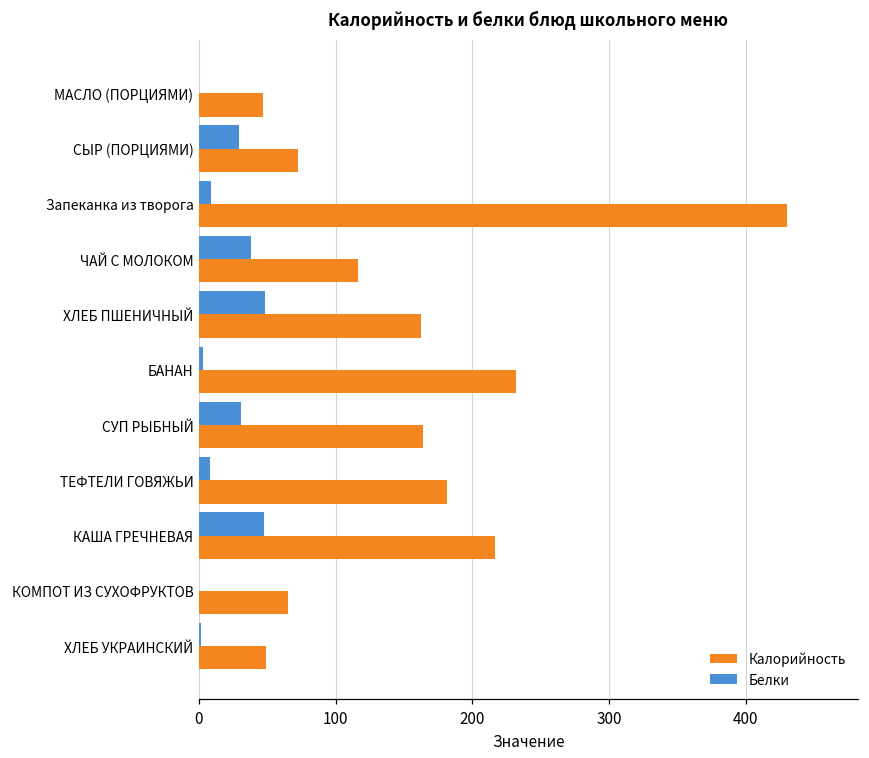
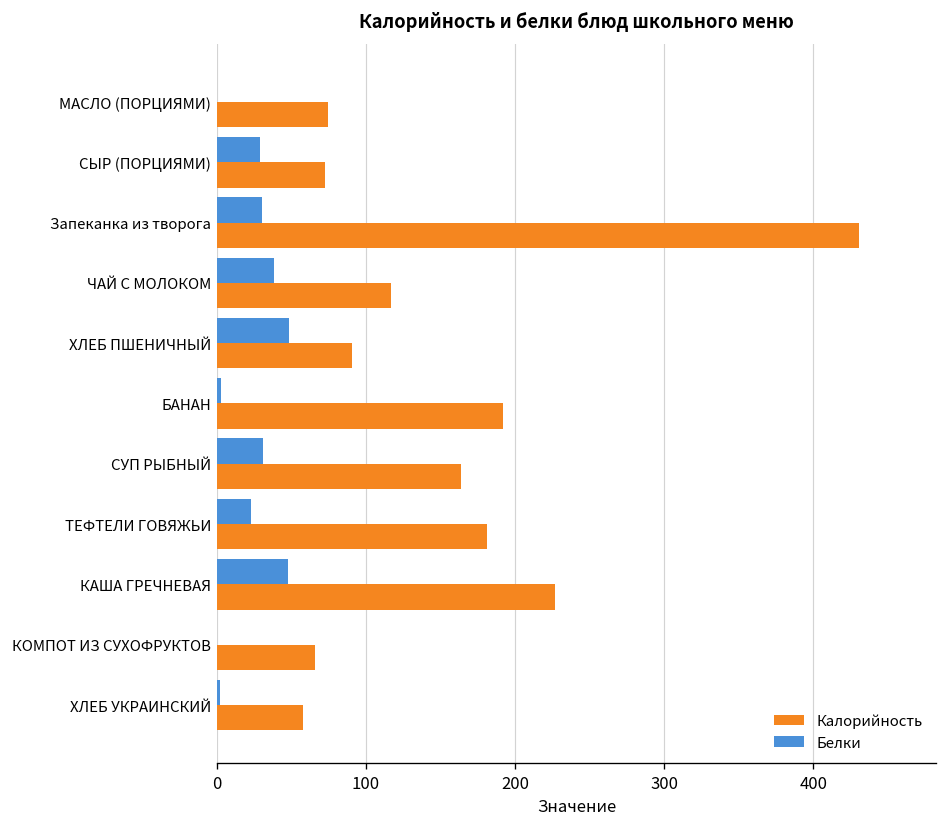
Калорийность, МАСЛО (ПОРЦИЯМИ): 47 -> 75
Белки, Запеканка из творога: 9 -> 31
Калорийность, ХЛЕБ ПШЕНИЧНЫЙ: 162 -> 90
Калорийность, БАНАН: 232 -> 192
Белки, ТЕФТЕЛИ ГОВЯЖЬИ: 8 -> 23
Калорийность, КАША ГРЕЧНЕВАЯ: 217 -> 227
Калорийность, ХЛЕБ УКРАИНСКИЙ: 49 -> 58
